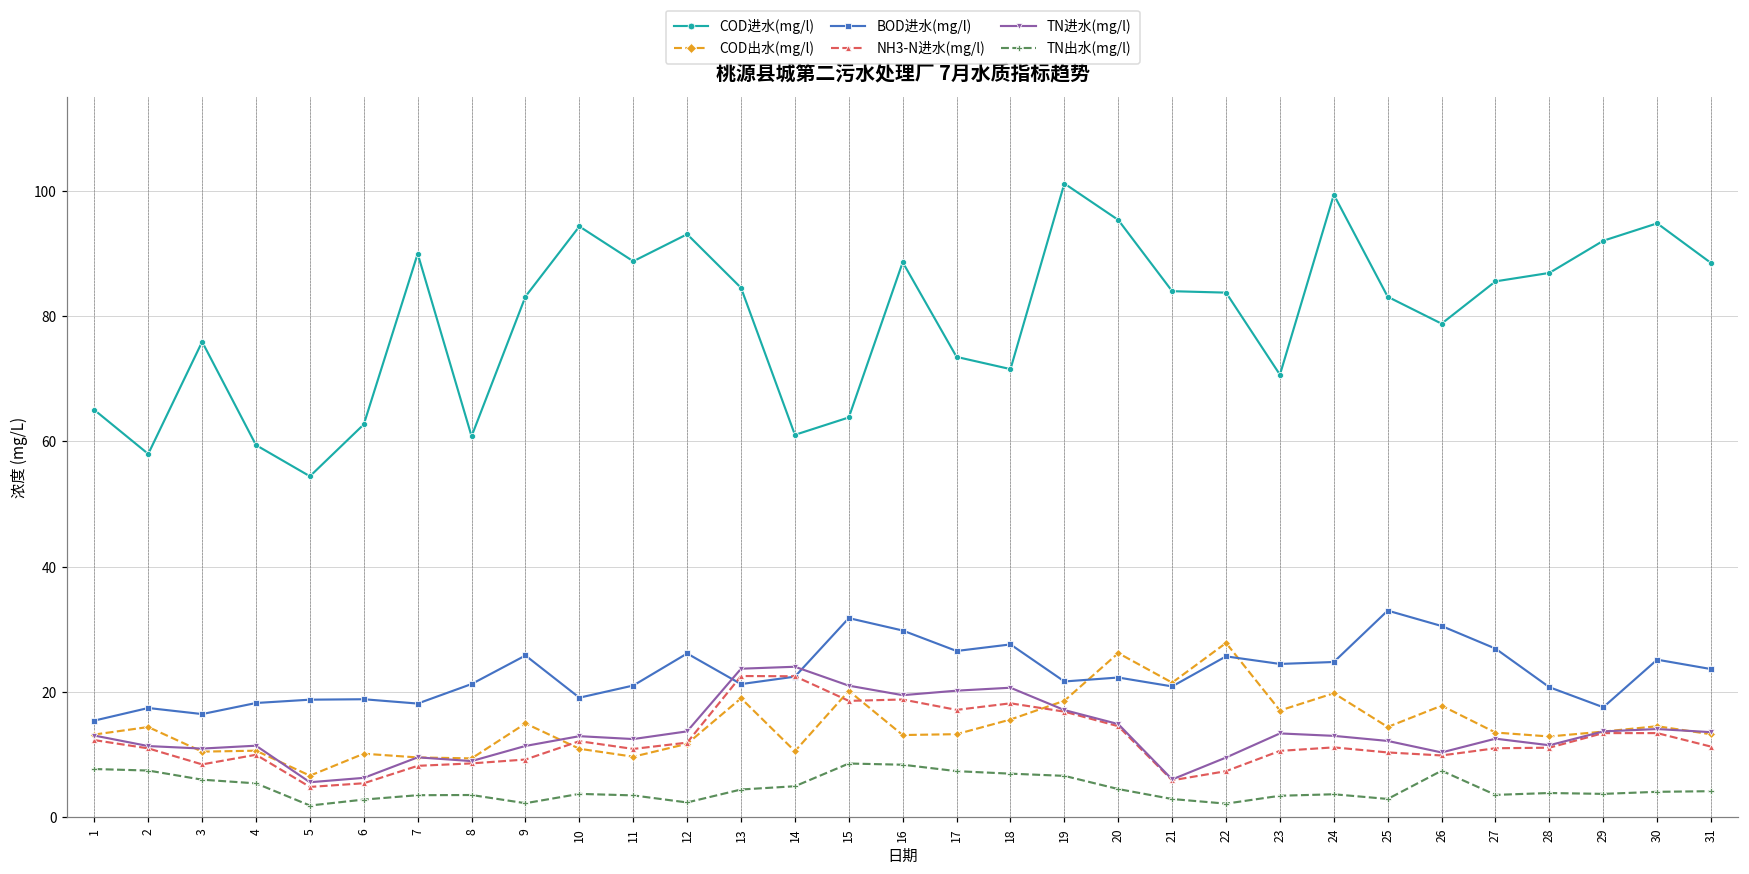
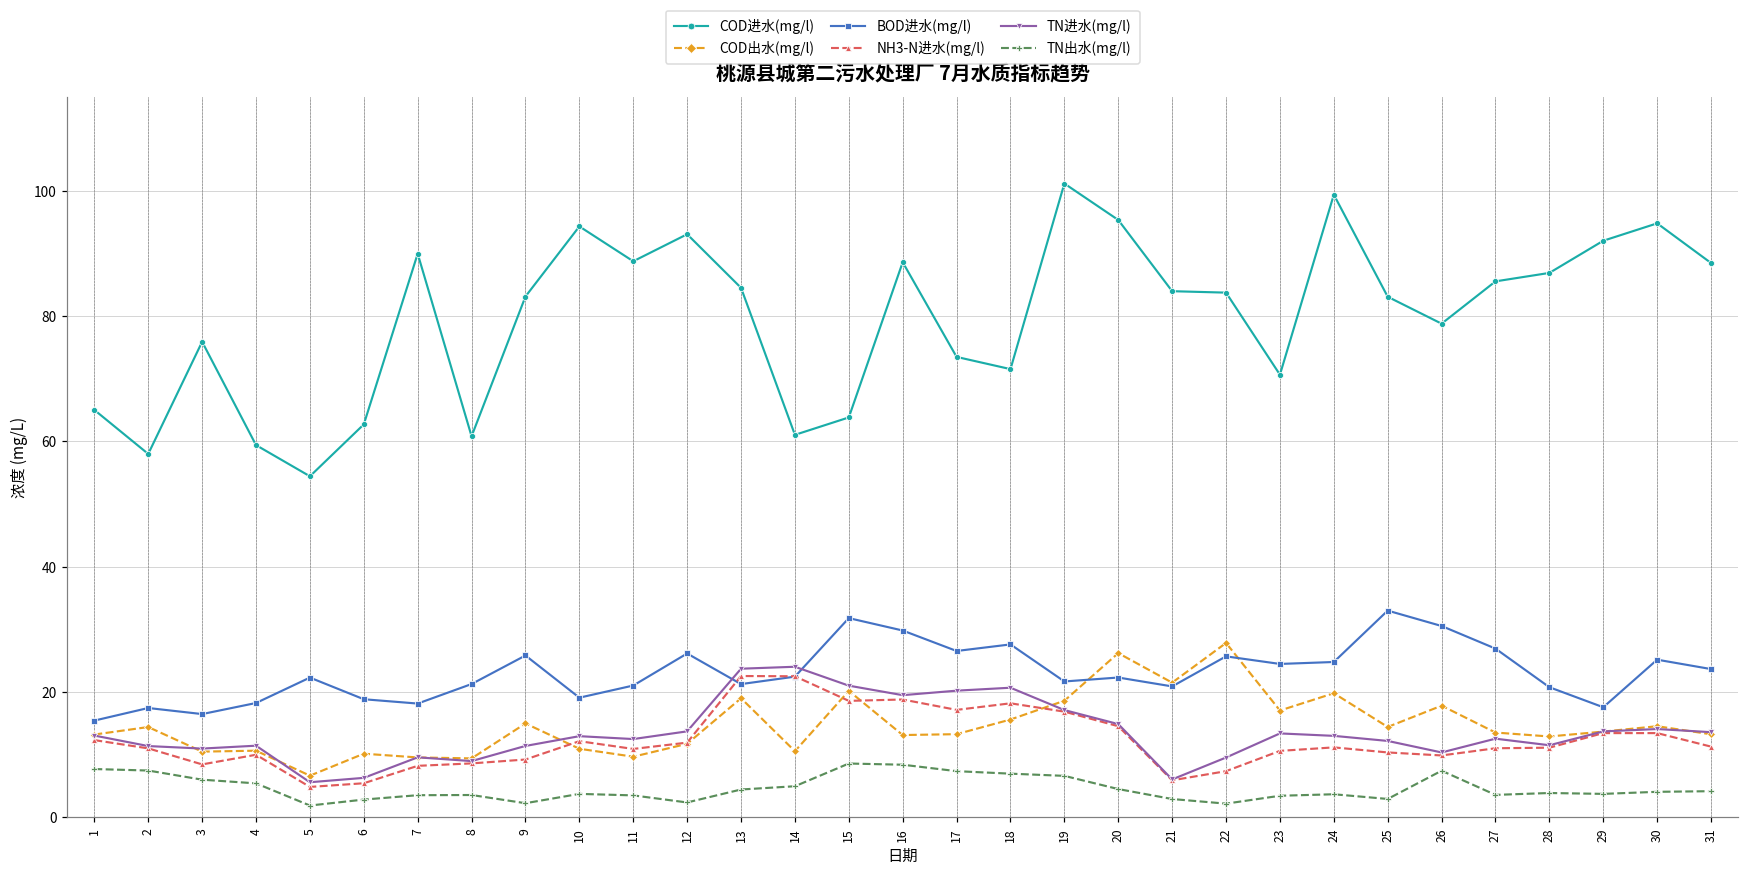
BOD进水(mg/l), 5: 19 -> 22
